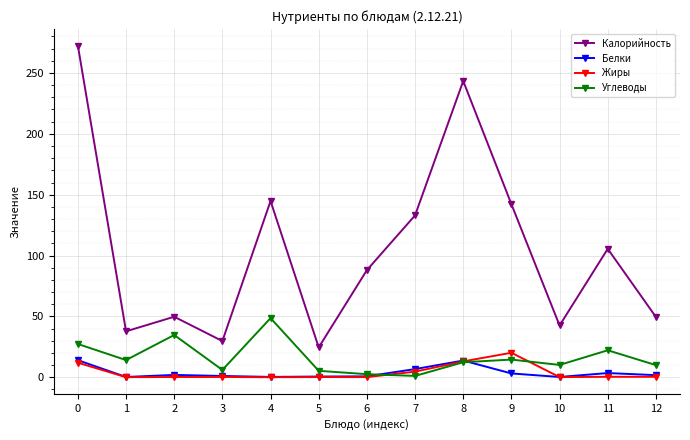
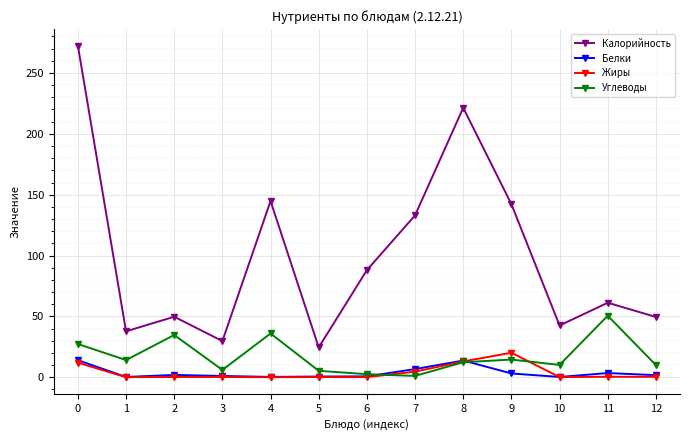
Углеводы, 4: 49 -> 36
Калорийность, 8: 243 -> 221
Калорийность, 11: 106 -> 61
Углеводы, 11: 22 -> 51
